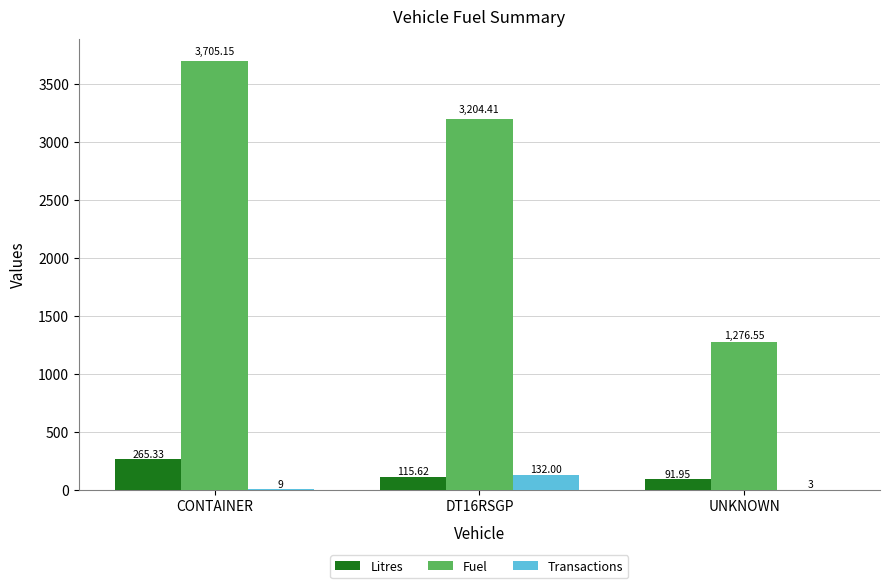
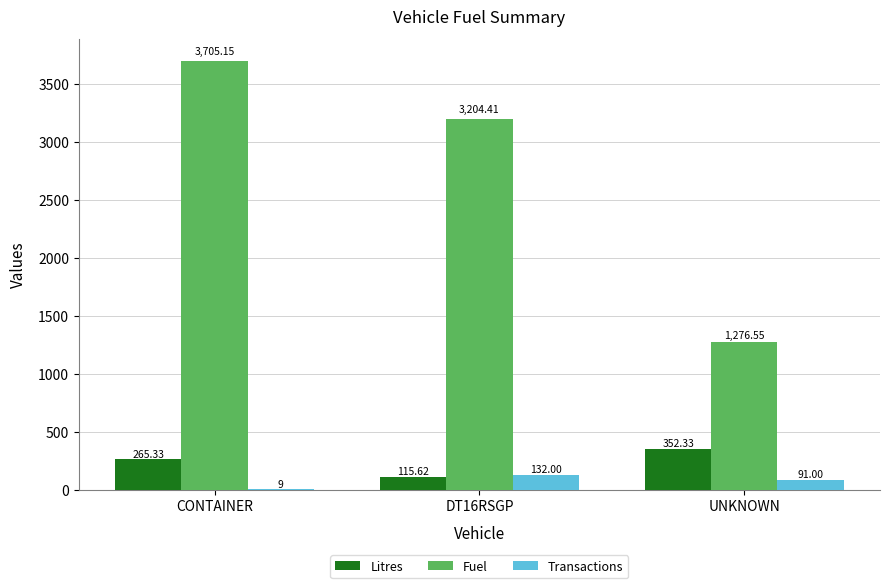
Litres, UNKNOWN: 91.95 -> 352.33
Transactions, UNKNOWN: 3 -> 91.00
